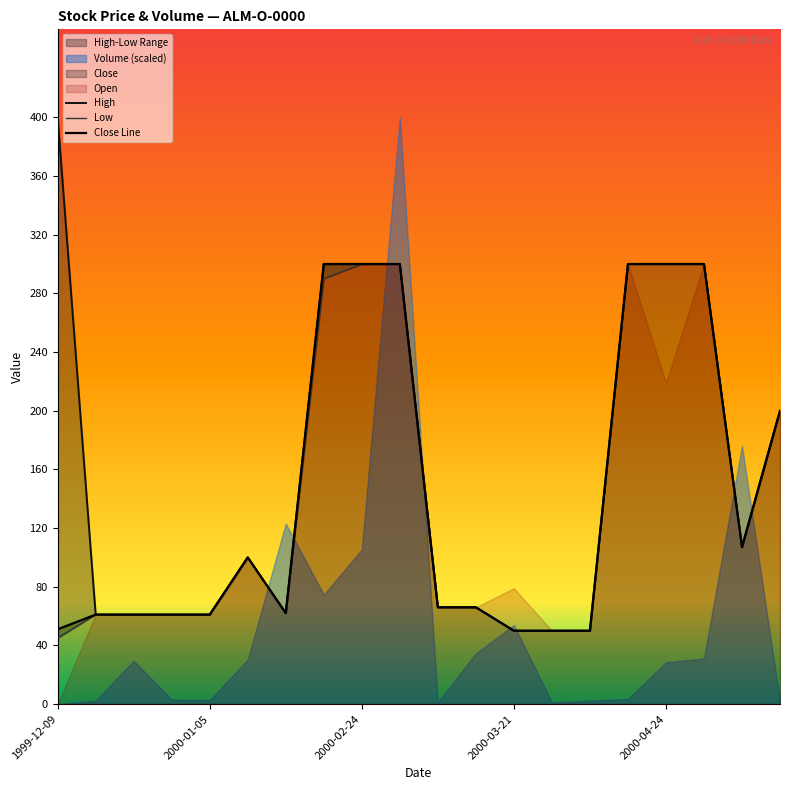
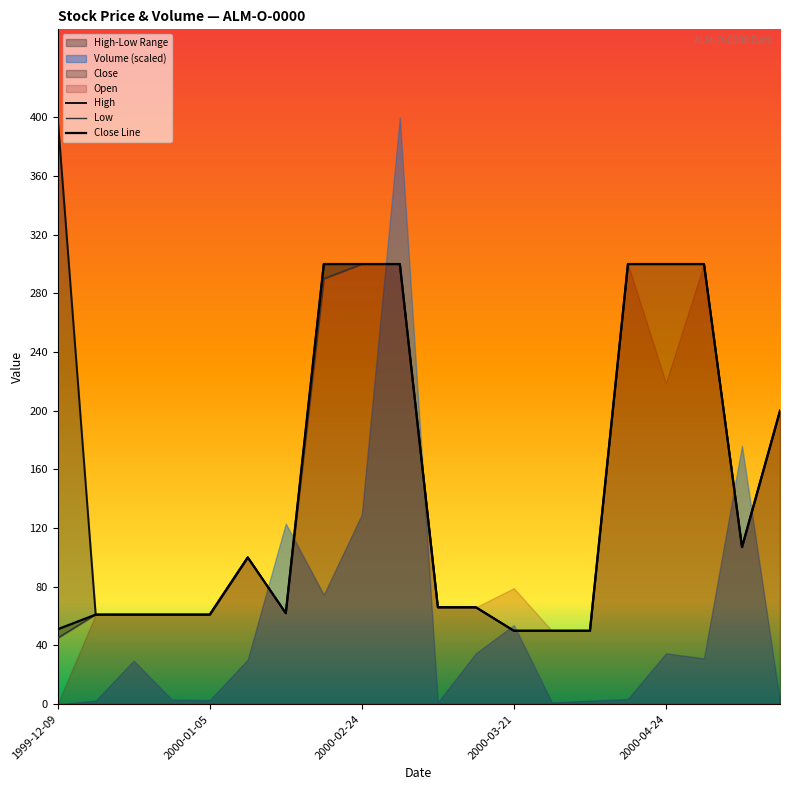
Volume (scaled), 2000-02-24: 105 -> 129
Volume (scaled), 2000-04-24: 28 -> 35
